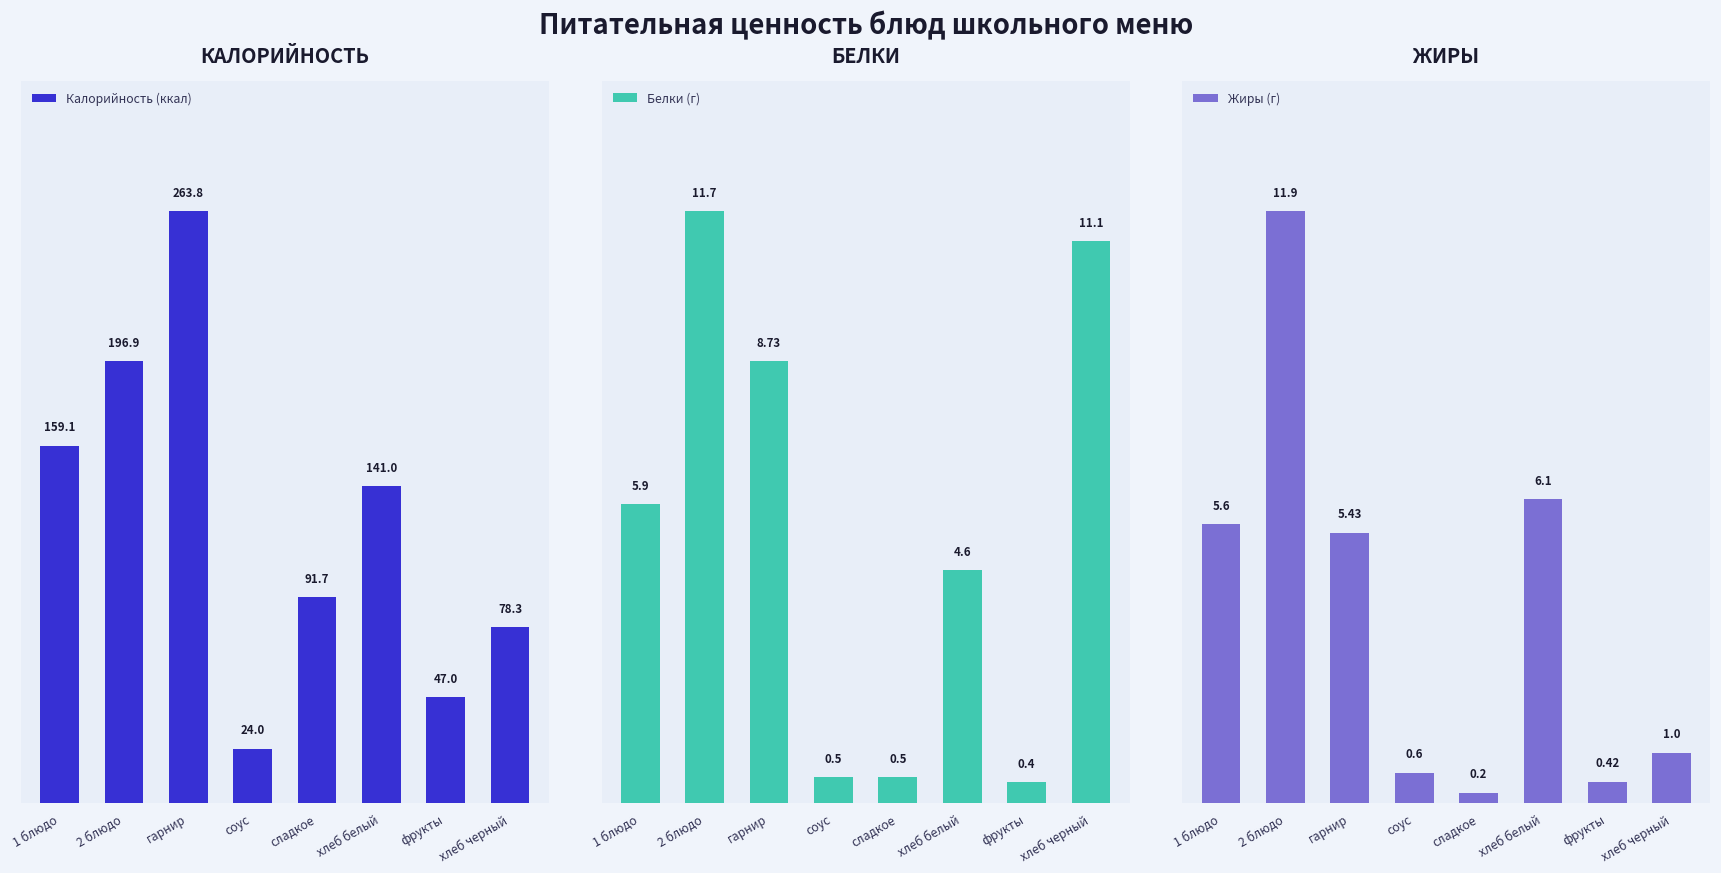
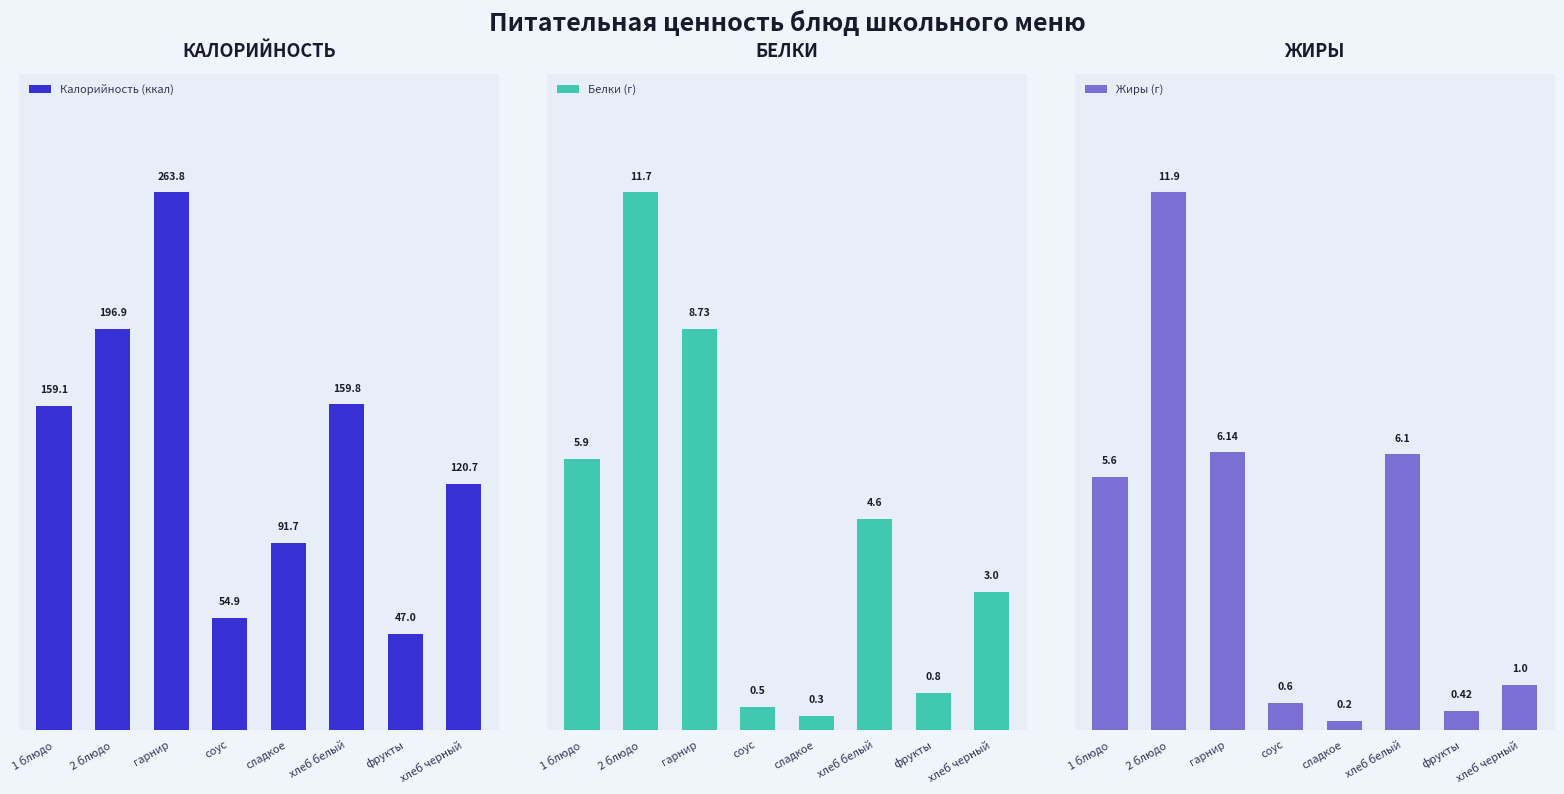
КАЛОРИЙНОСТЬ, соус: 24.0 -> 54.9
КАЛОРИЙНОСТЬ, хлеб белый: 141.0 -> 159.8
КАЛОРИЙНОСТЬ, хлеб черный: 78.3 -> 120.7
БЕЛКИ, сладкое: 0.5 -> 0.3
БЕЛКИ, фрукты: 0.4 -> 0.8
БЕЛКИ, хлеб черный: 11.1 -> 3.0
ЖИРЫ, гарнир: 5.43 -> 6.14
